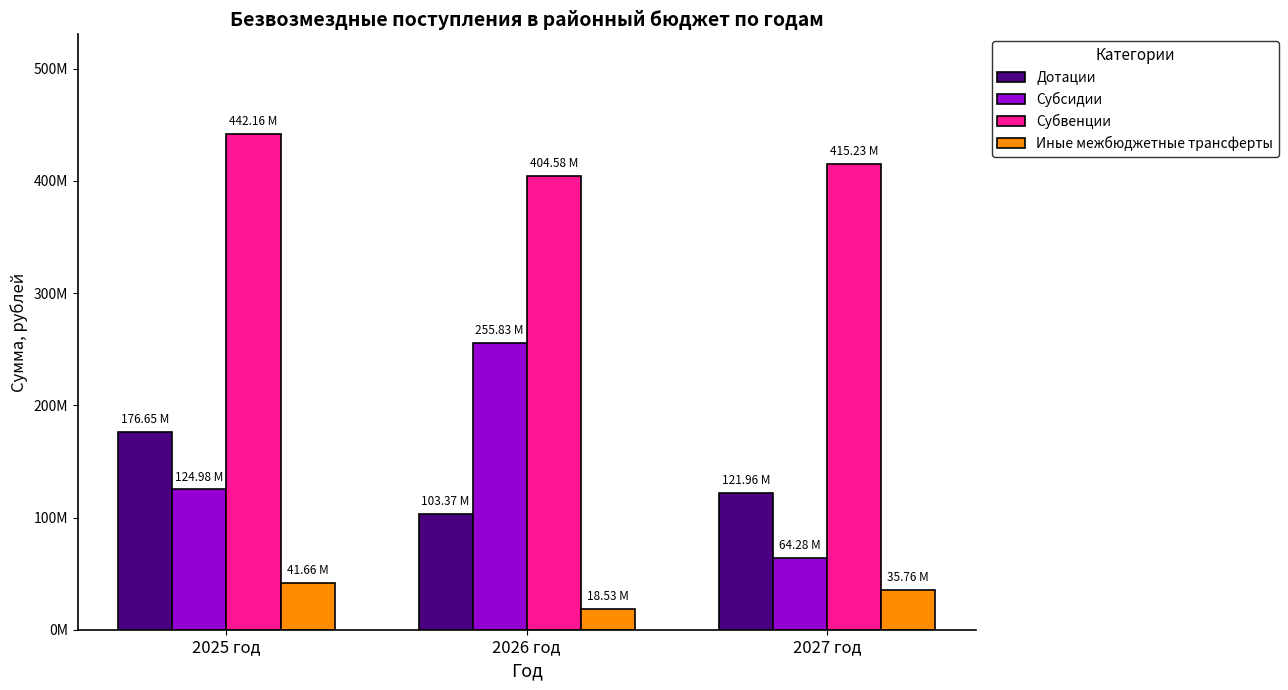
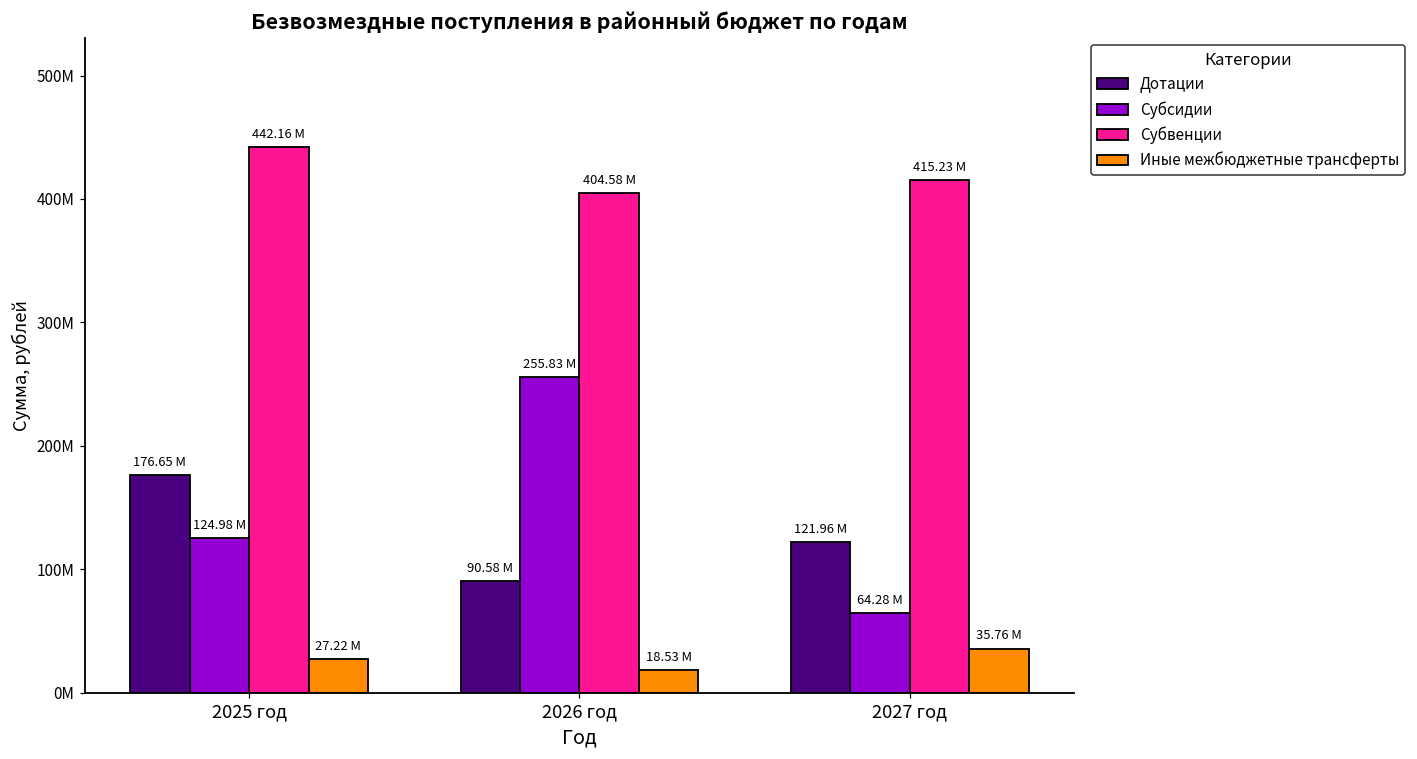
Иные межбюджетные трансферты, 2025 год: 41.66 -> 27.22
Дотации, 2026 год: 103.37 -> 90.58
